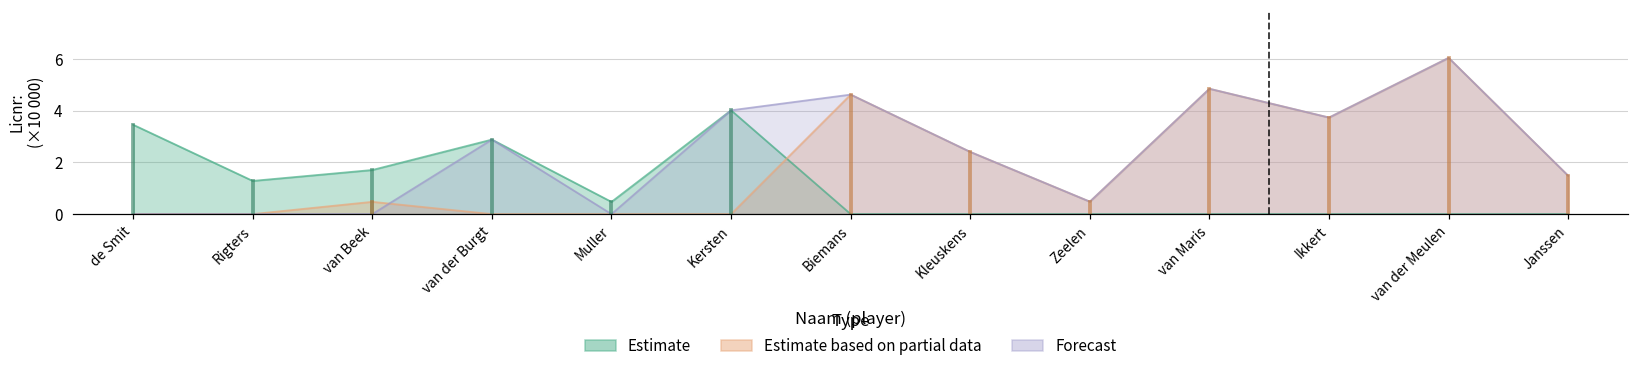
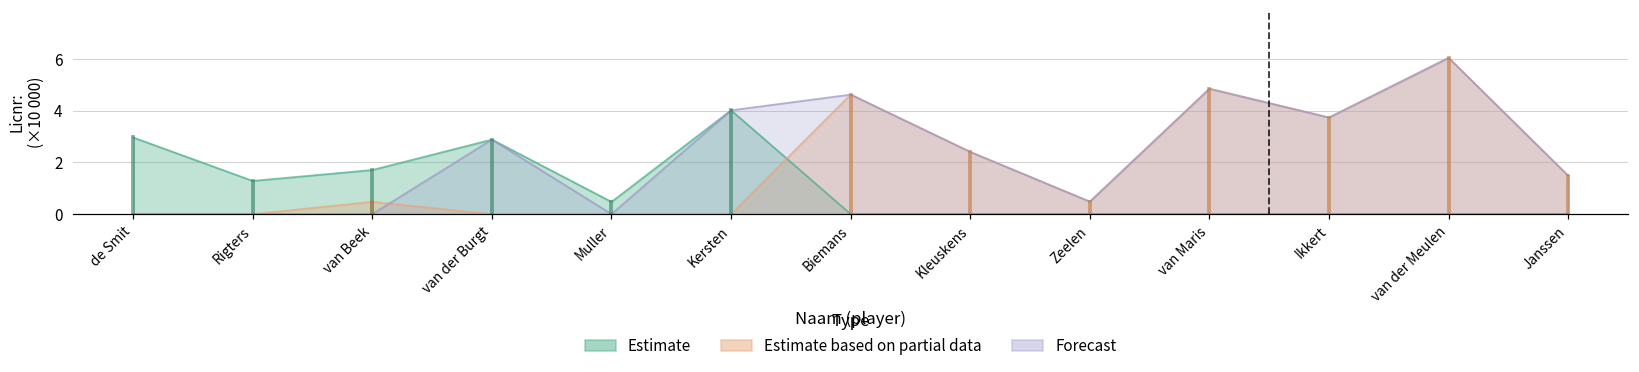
Estimate, de Smit: 3.5 -> 3.0
